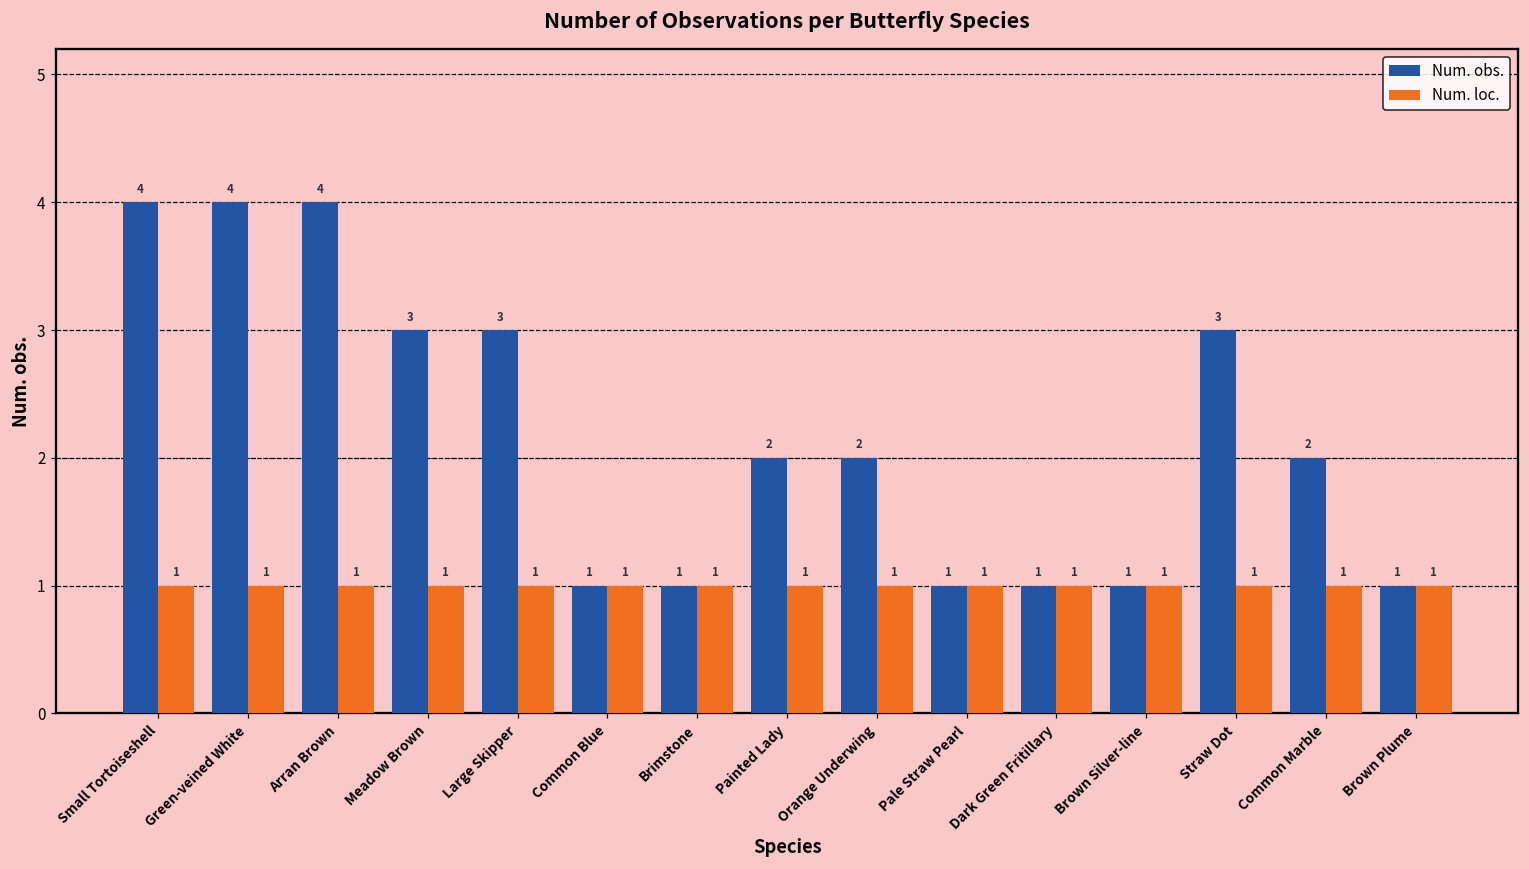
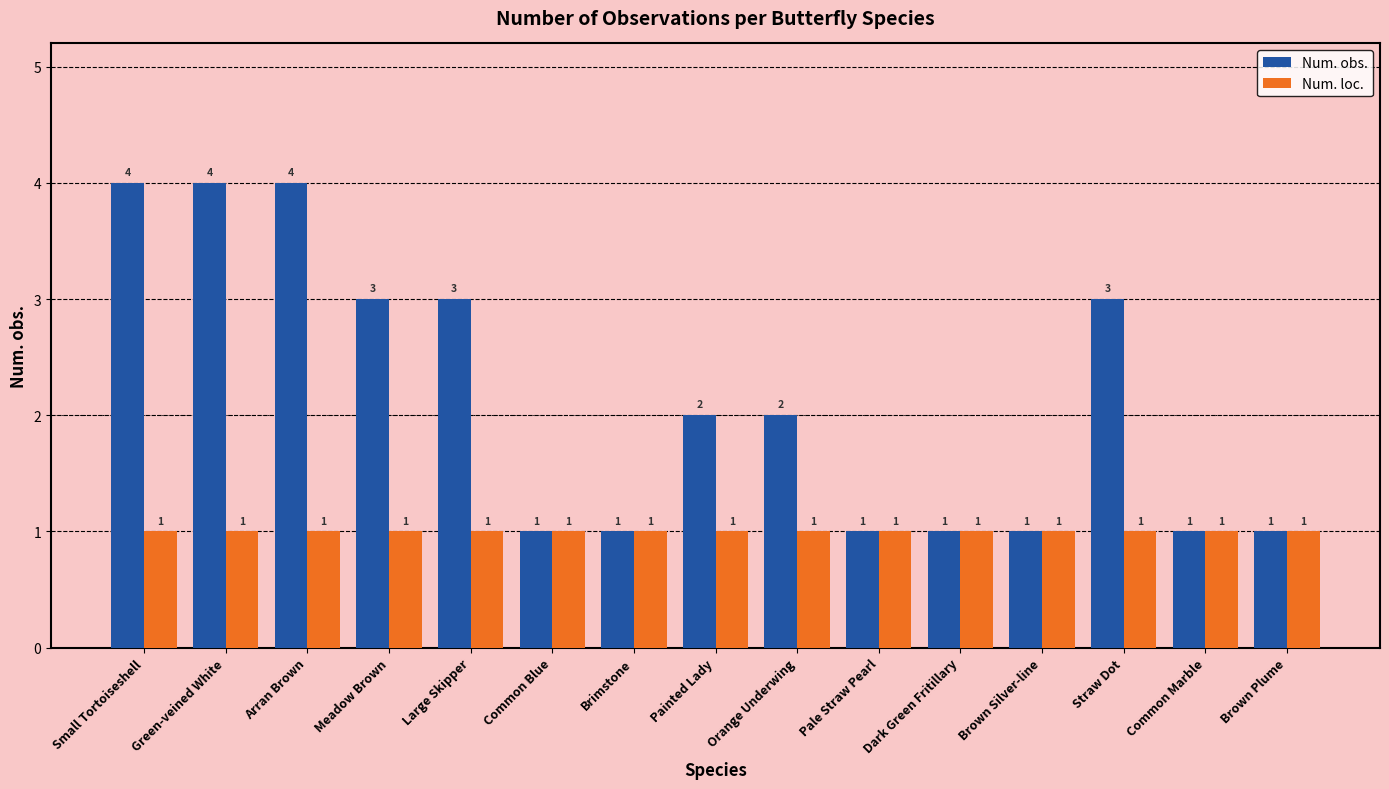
Num. obs., Common Marble: 2 -> 1
